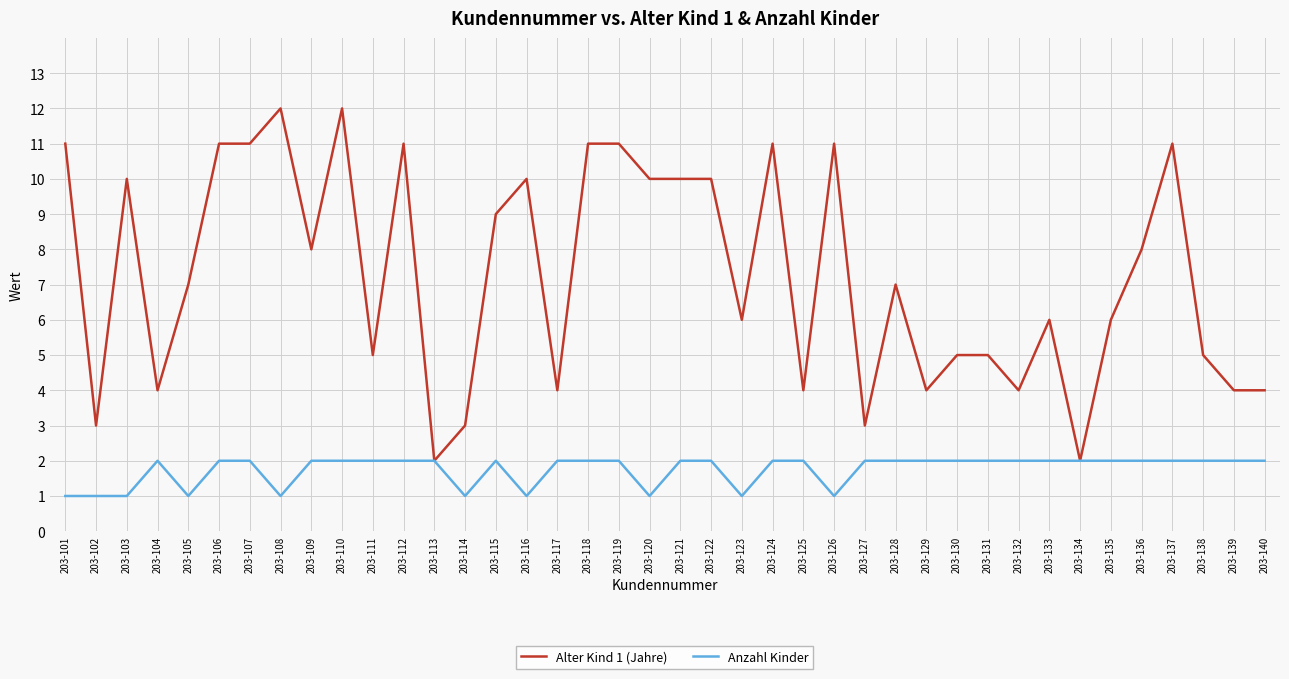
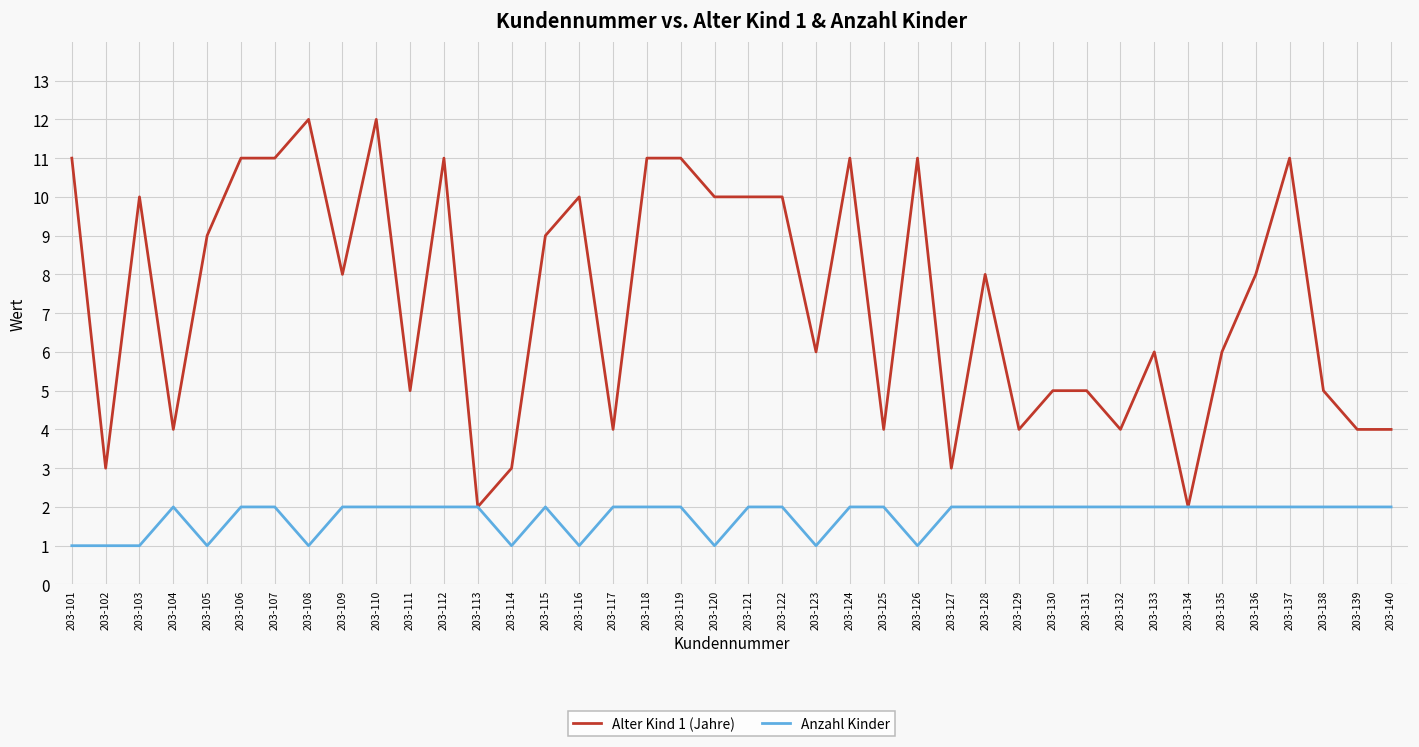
Alter Kind 1 (Jahre), 203-105: 7 -> 9
Alter Kind 1 (Jahre), 203-128: 7 -> 8
